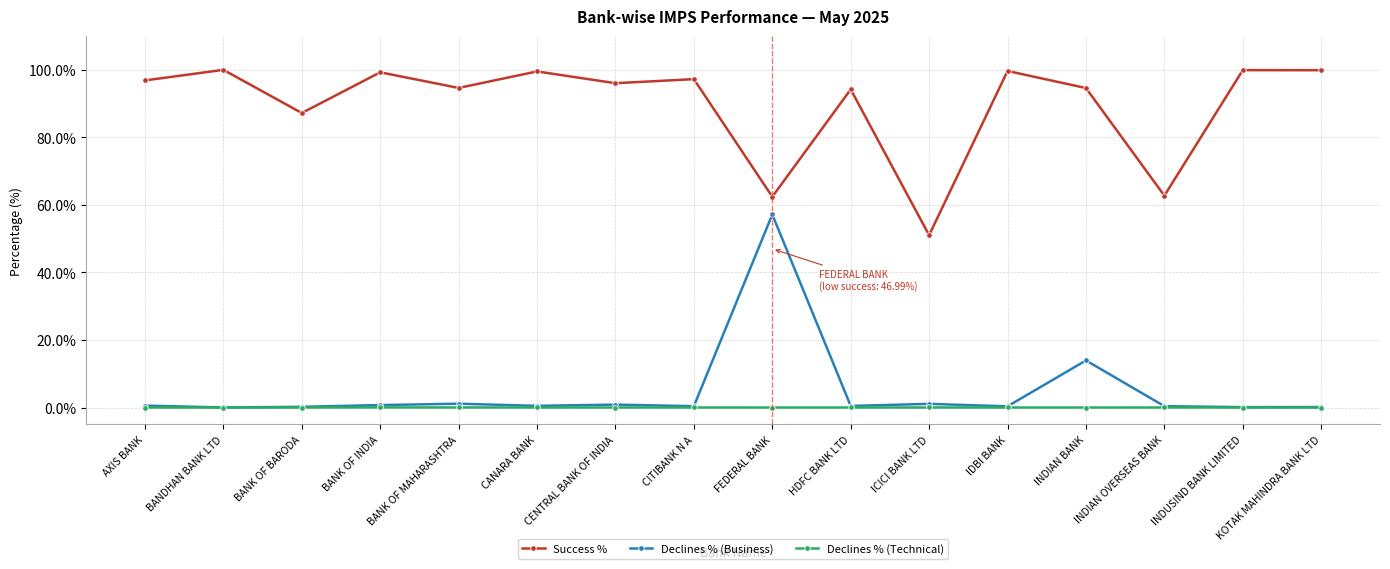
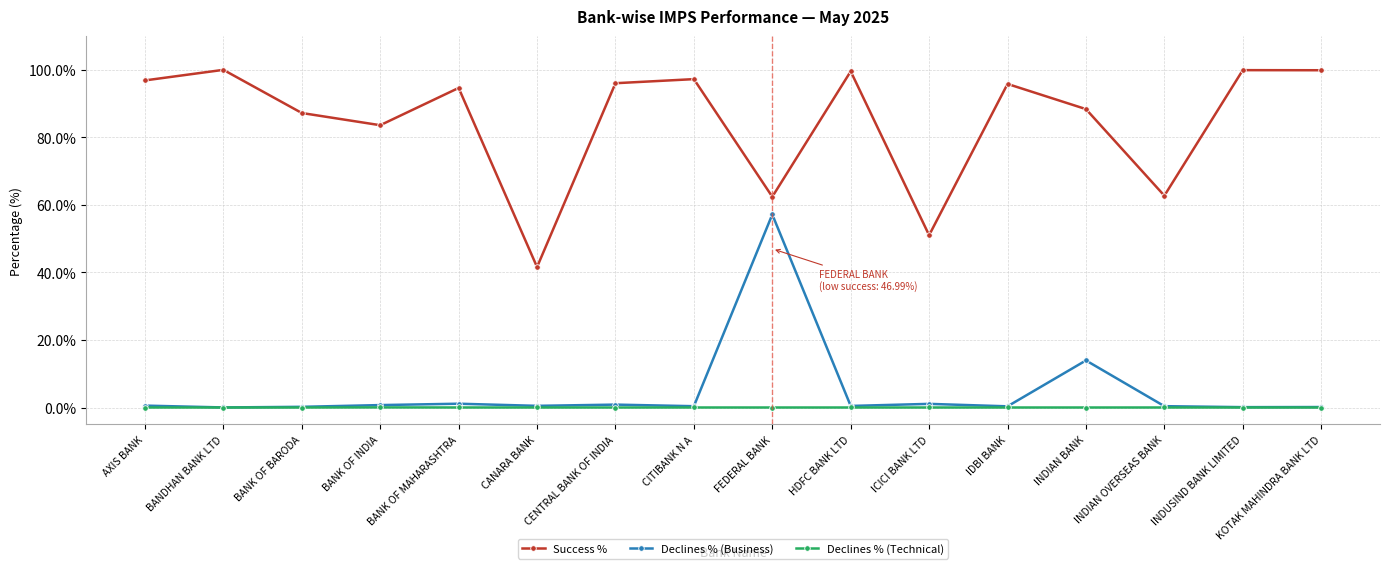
Success %, BANK OF INDIA: 99% -> 84%
Success %, CANARA BANK: 100% -> 42%
Success %, HDFC BANK LTD: 94% -> 100%
Success %, IDBI BANK: 100% -> 96%
Success %, INDIAN BANK: 95% -> 88%
